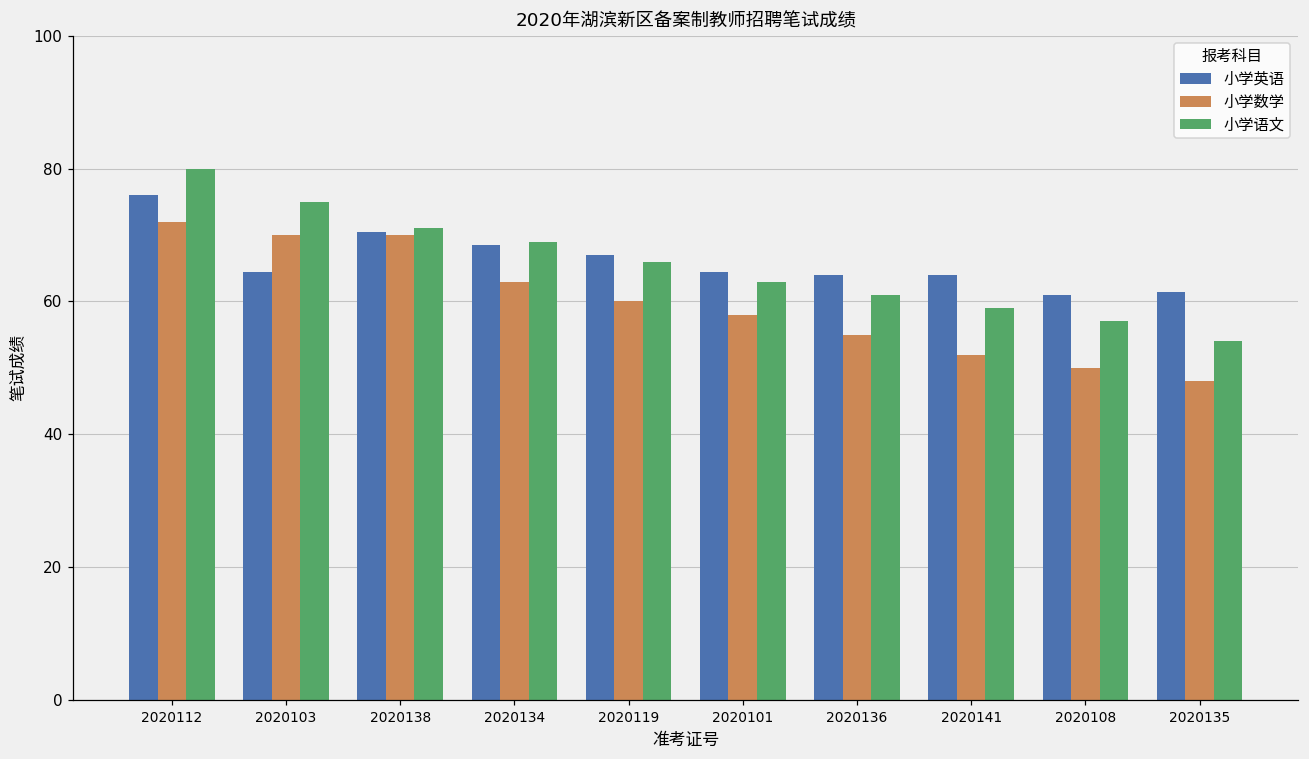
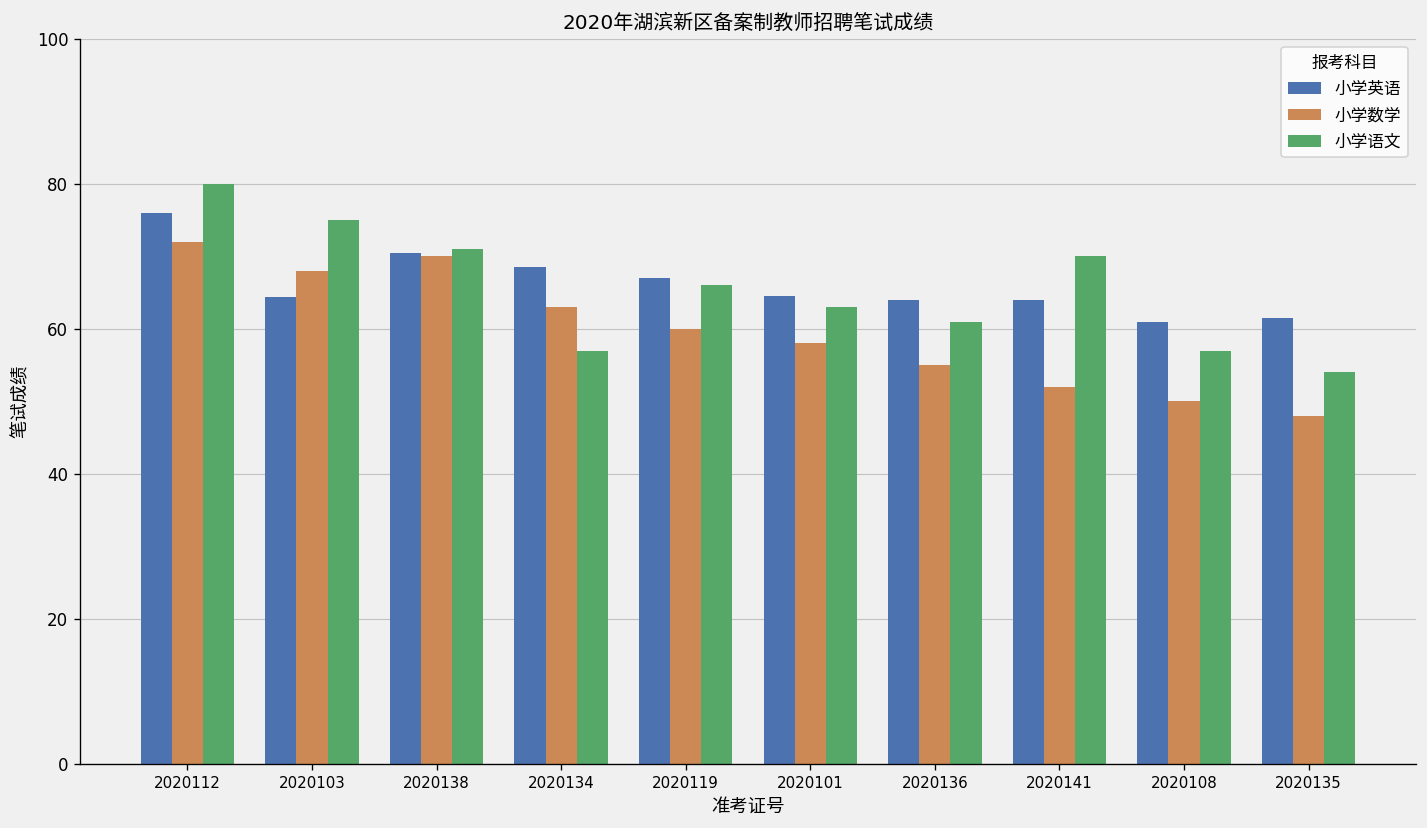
小学数学, 2020103: 70 -> 68
小学语文, 2020134: 69 -> 57
小学语文, 2020141: 59 -> 70
